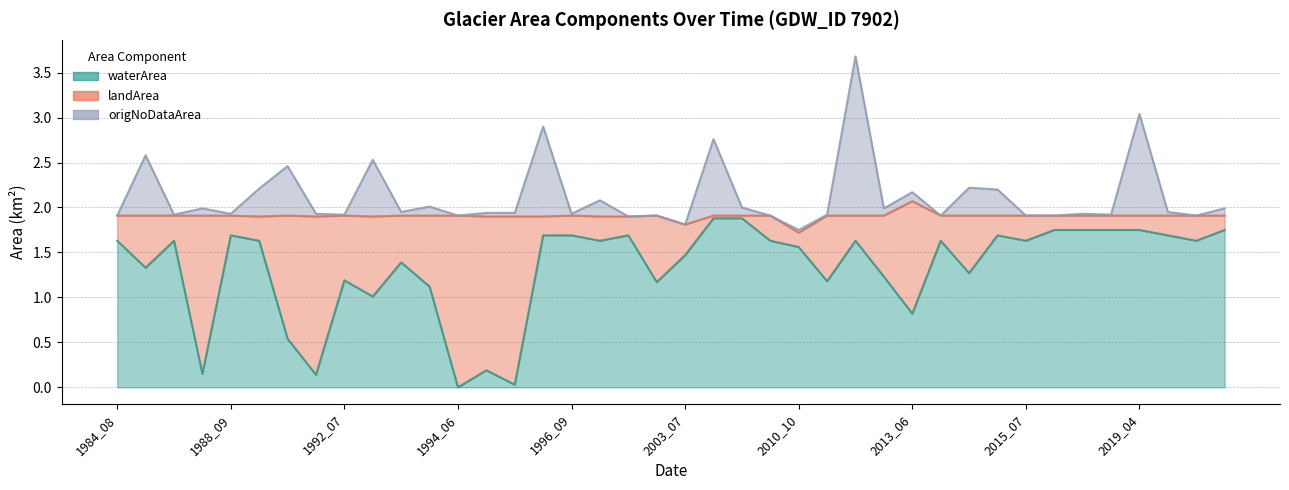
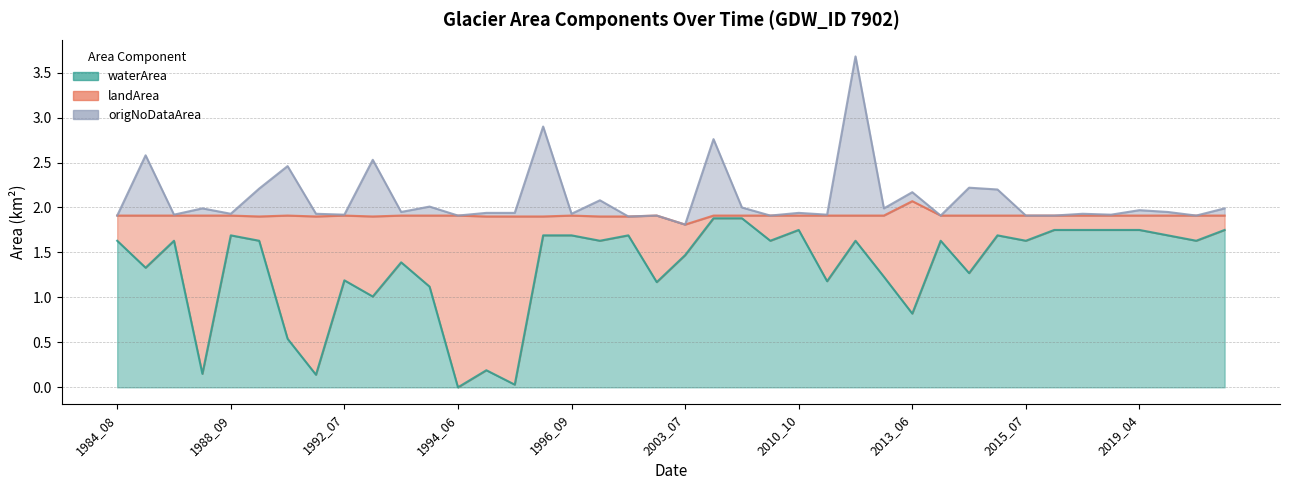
waterArea, 2010_10: 1.6 -> 1.8
origNoDataArea, 2019_04: 1.1 -> 0.1
